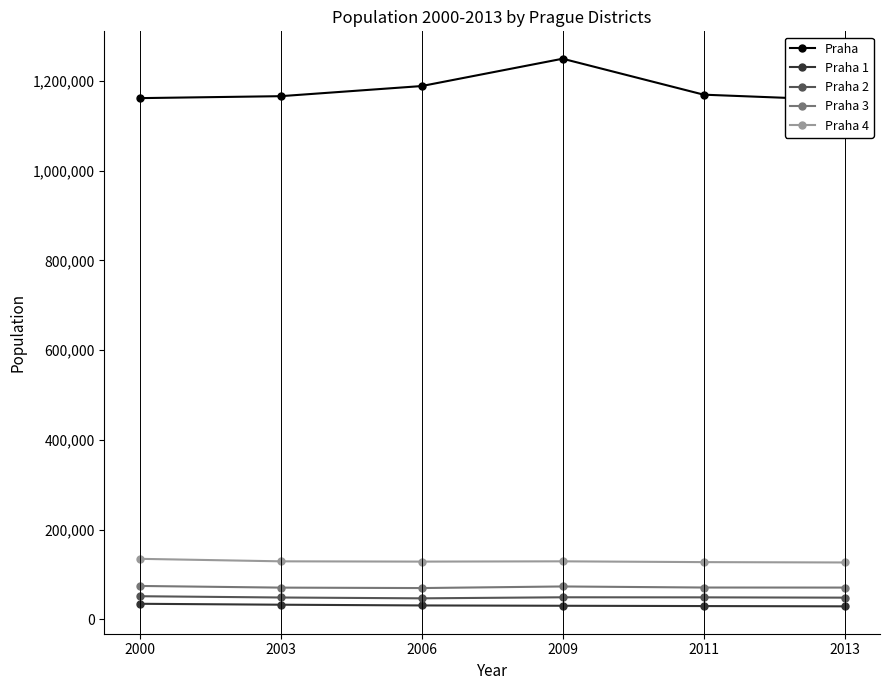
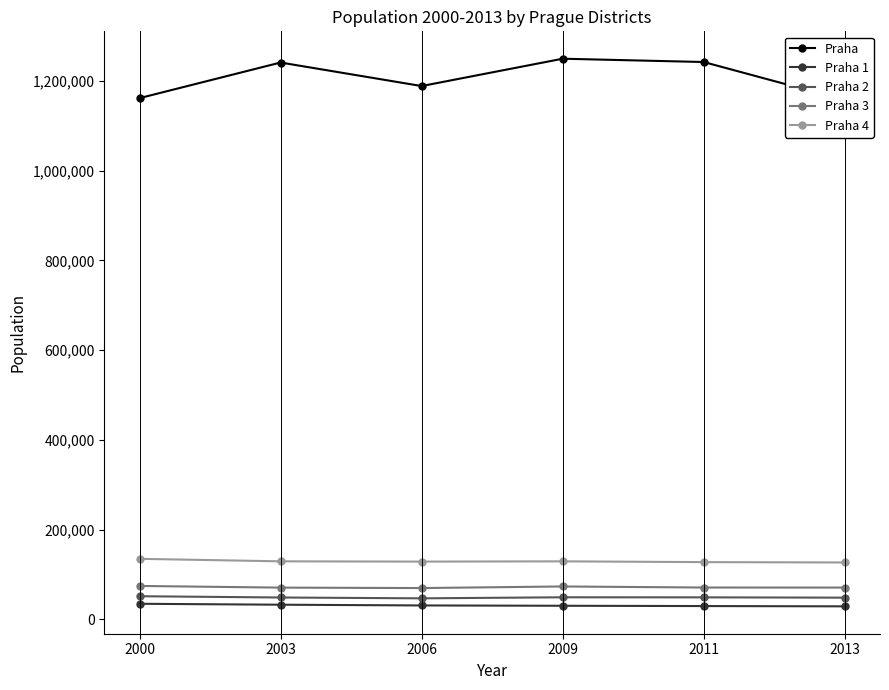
Praha, 2003: 1,170,000 -> 1,240,000
Praha, 2011: 1,170,000 -> 1,240,000
